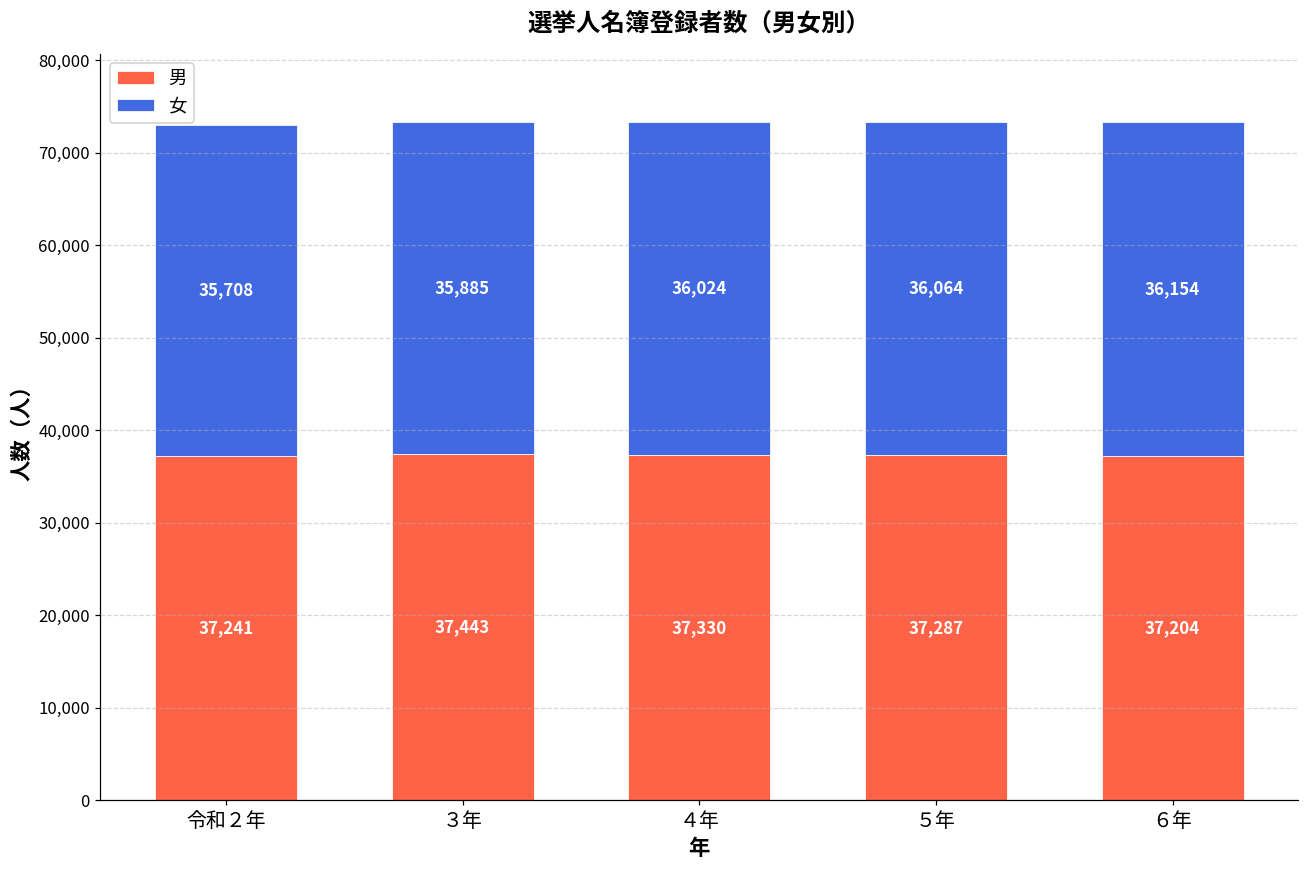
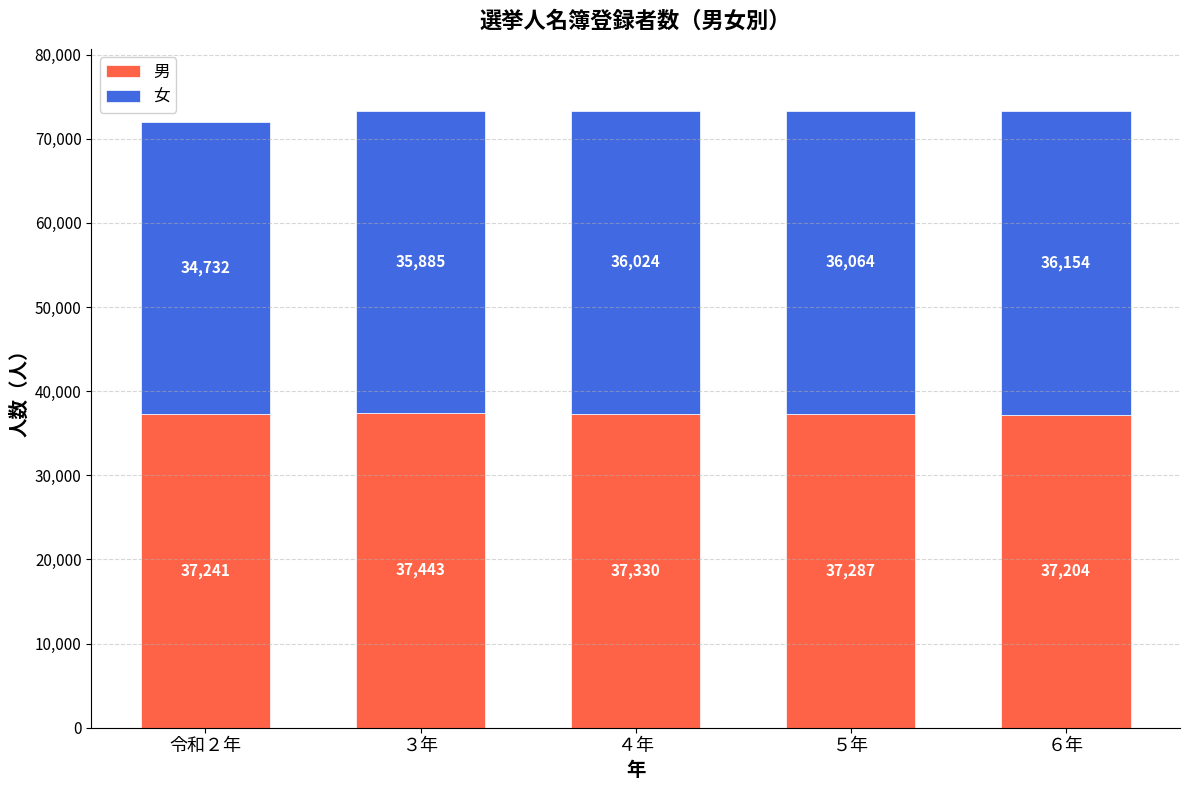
女, 令和２年: 35,708 -> 34,732
